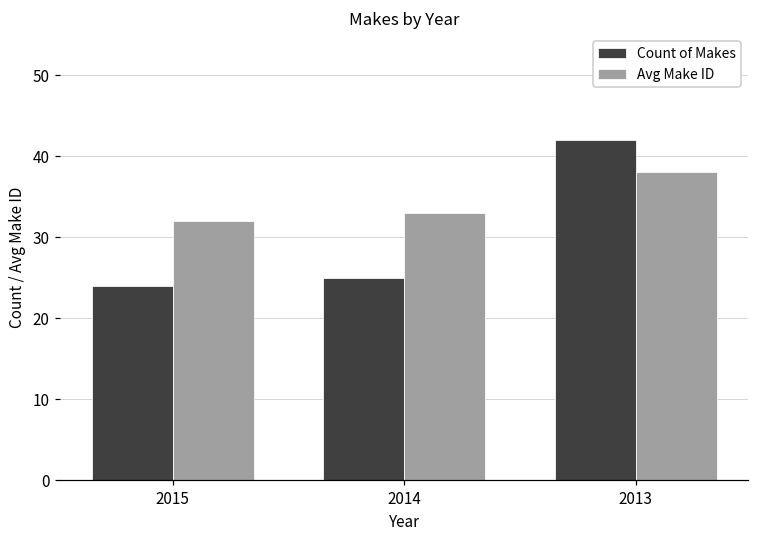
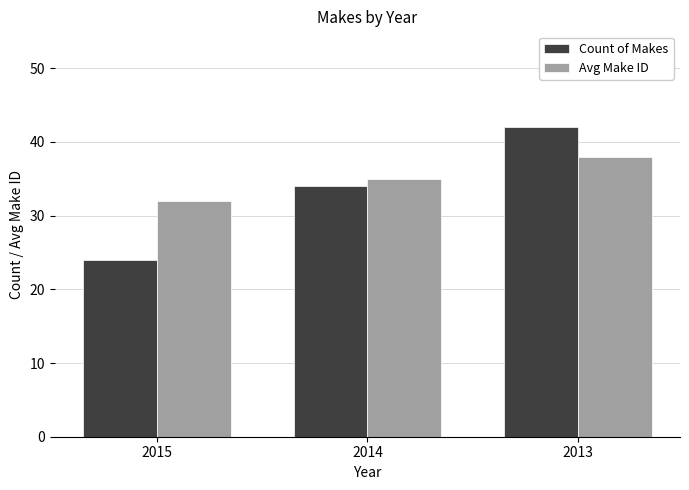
Count of Makes, 2014: 25 -> 34
Avg Make ID, 2014: 33 -> 35
